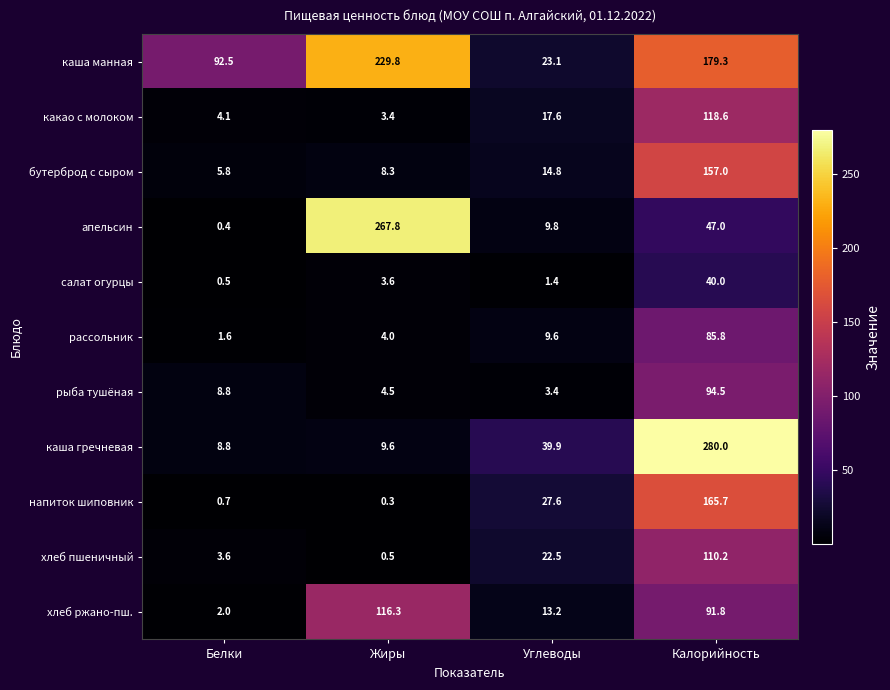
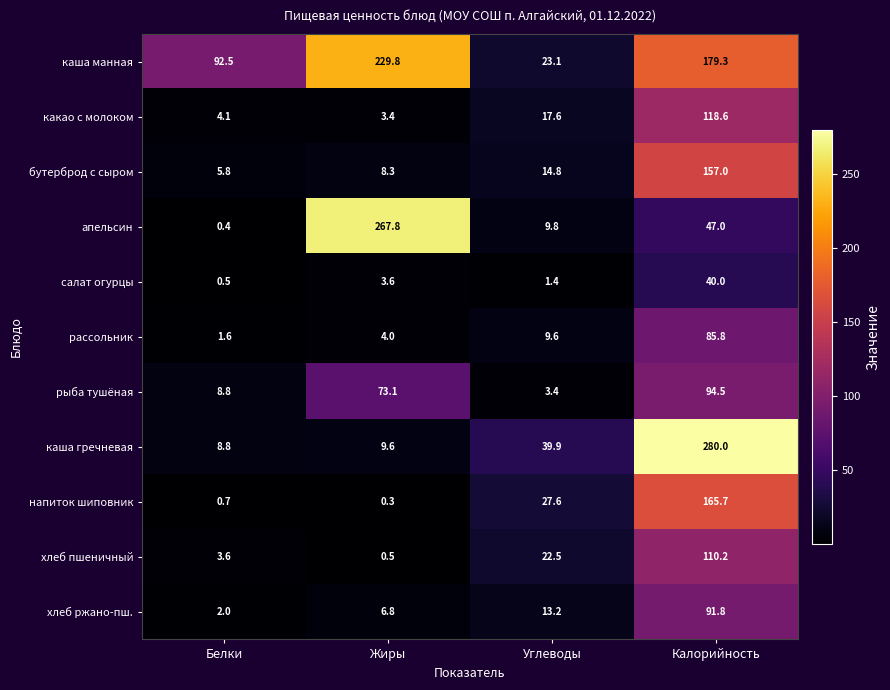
рыба тушёная, Жиры: 4.5 -> 73.1
хлеб ржано-пш., Жиры: 116.3 -> 6.8
